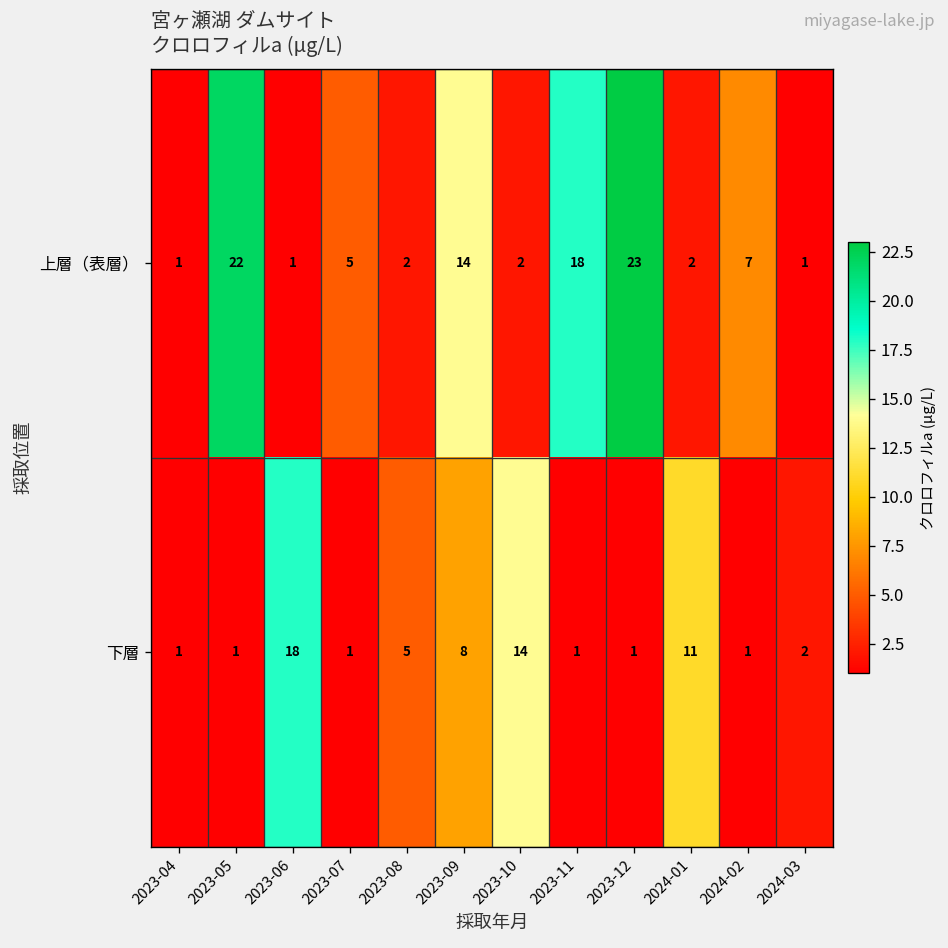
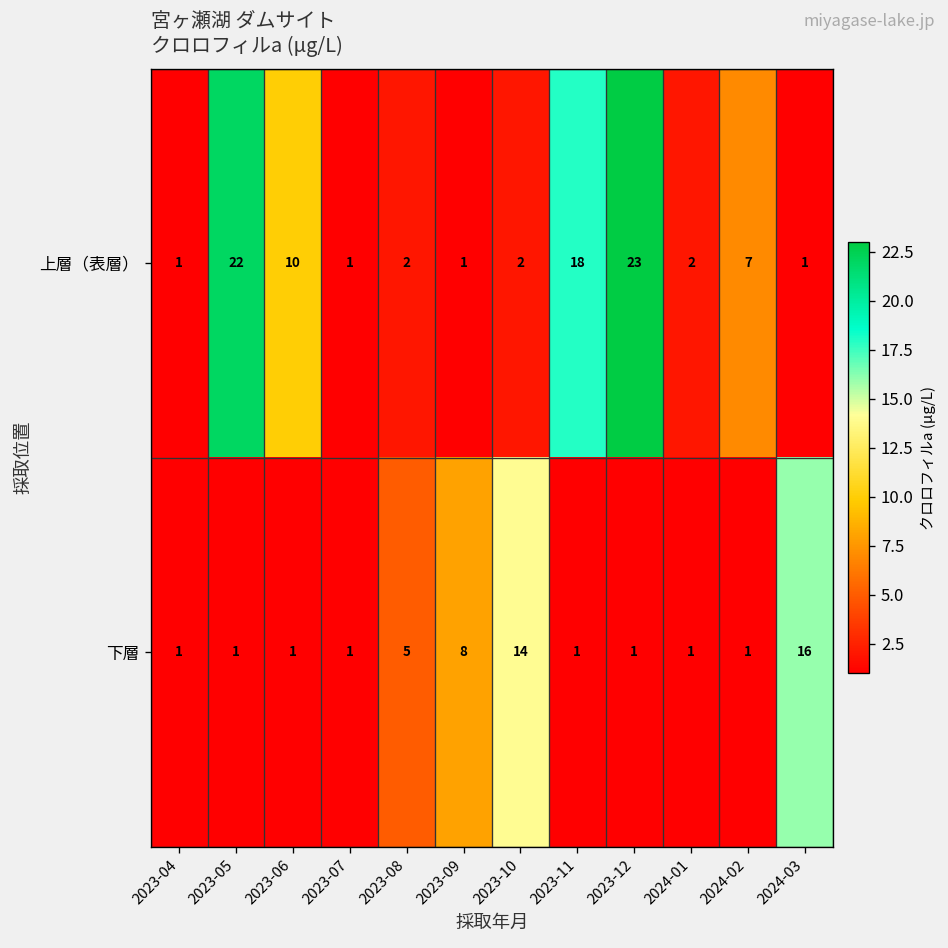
上層（表層）, 2023-06: 1 -> 10
上層（表層）, 2023-07: 5 -> 1
上層（表層）, 2023-09: 14 -> 1
下層, 2023-06: 18 -> 1
下層, 2024-01: 11 -> 1
下層, 2024-03: 2 -> 16
